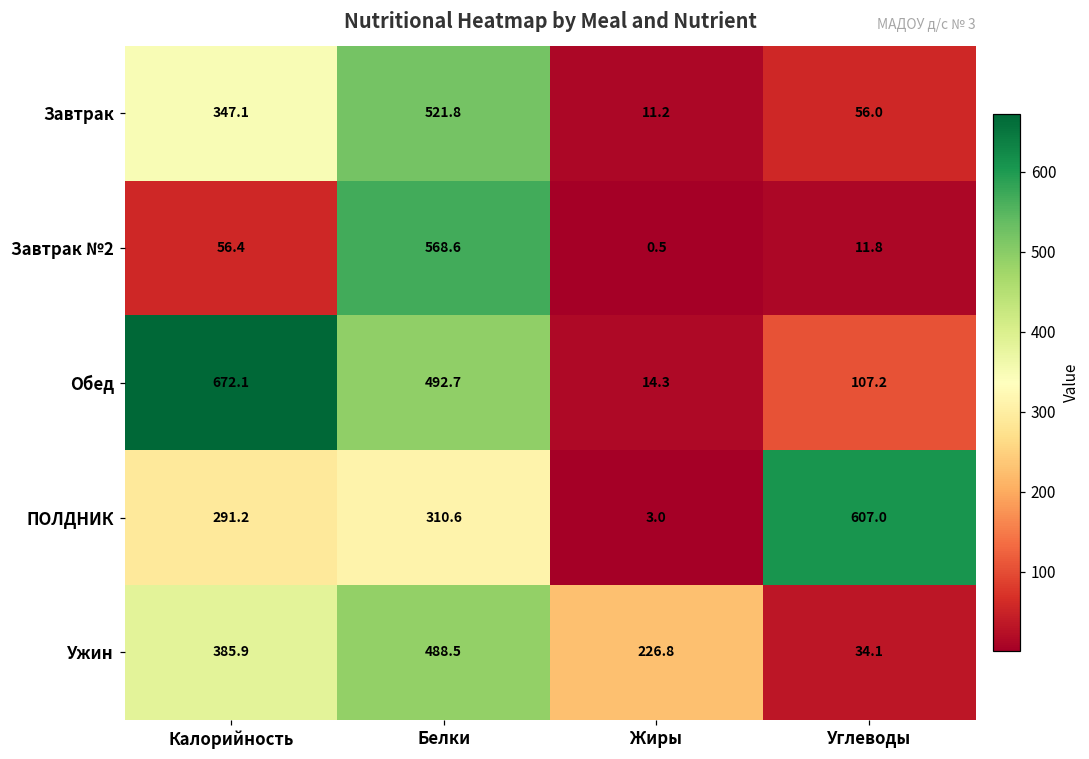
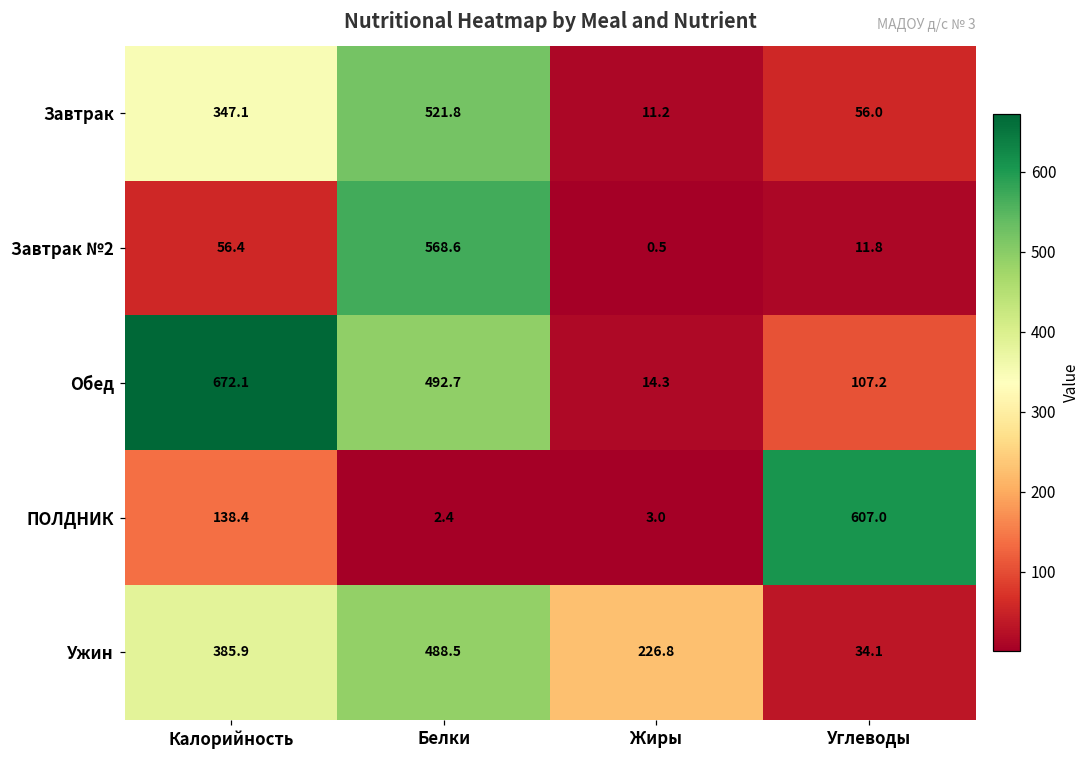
ПОЛДНИК, Калорийность: 291.2 -> 138.4
ПОЛДНИК, Белки: 310.6 -> 2.4
